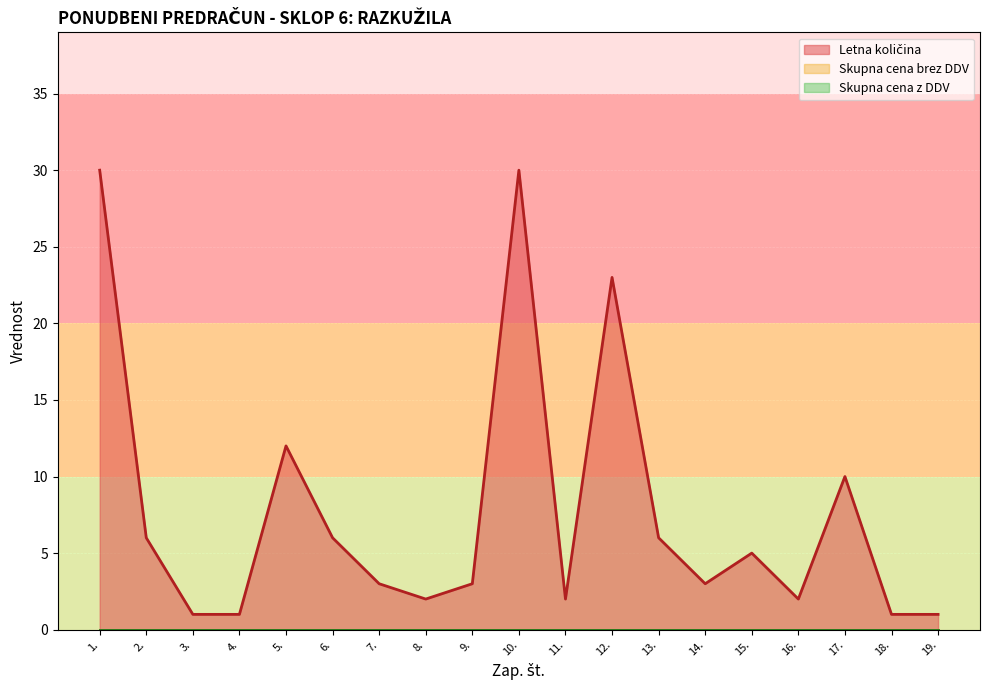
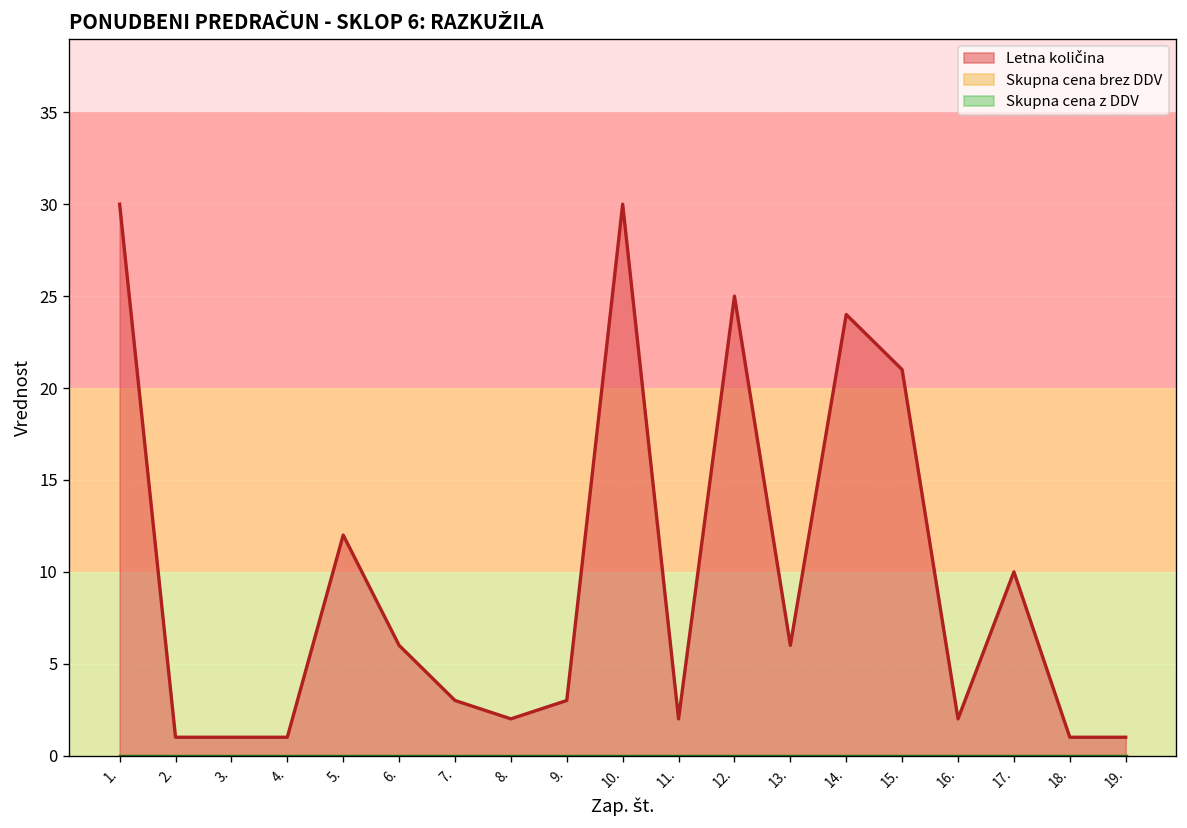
Letna količina, 2.: 6 -> 1
Letna količina, 12.: 23 -> 25
Letna količina, 14.: 3 -> 24
Letna količina, 15.: 5 -> 21
